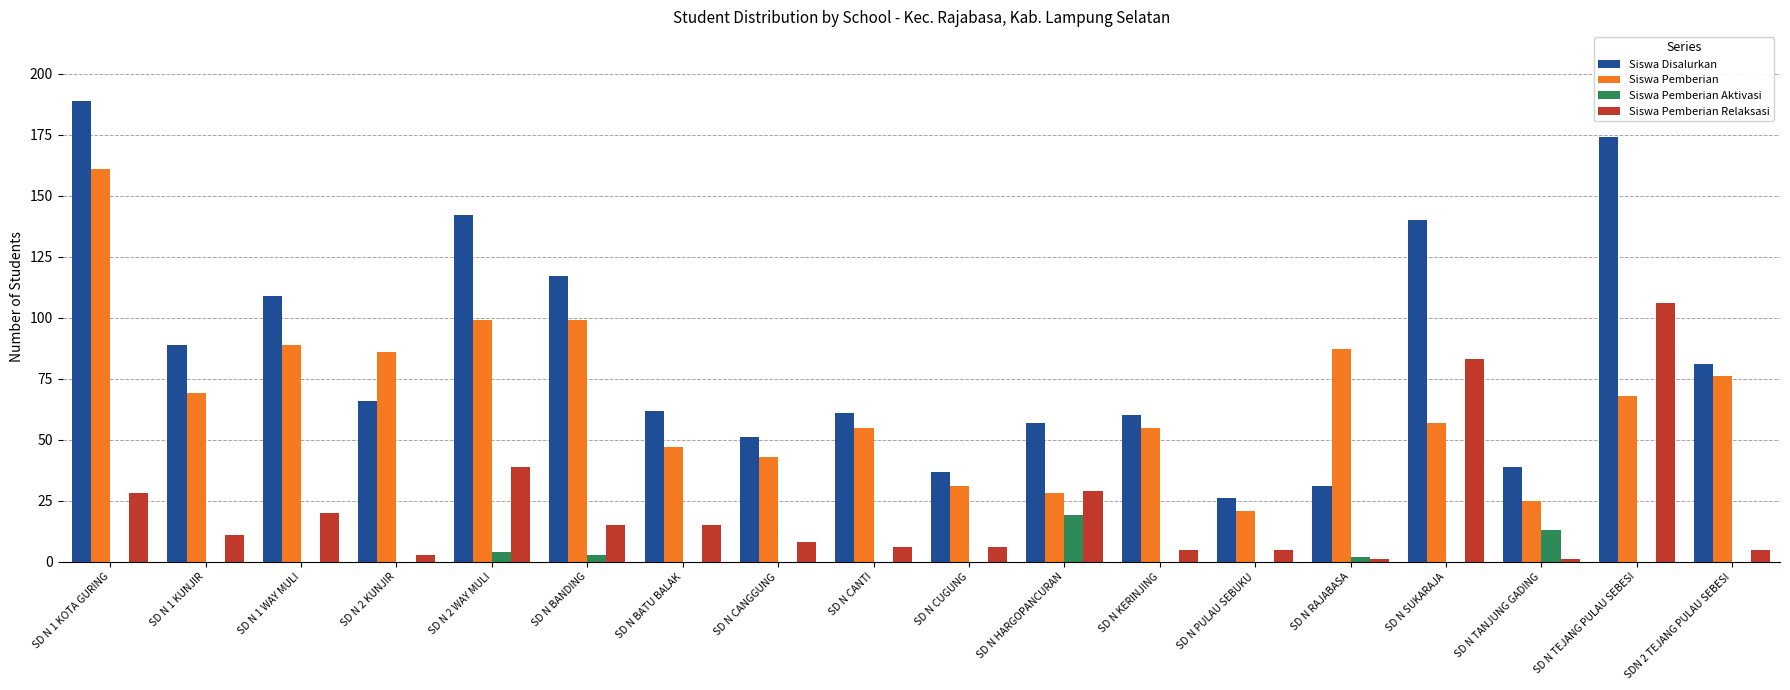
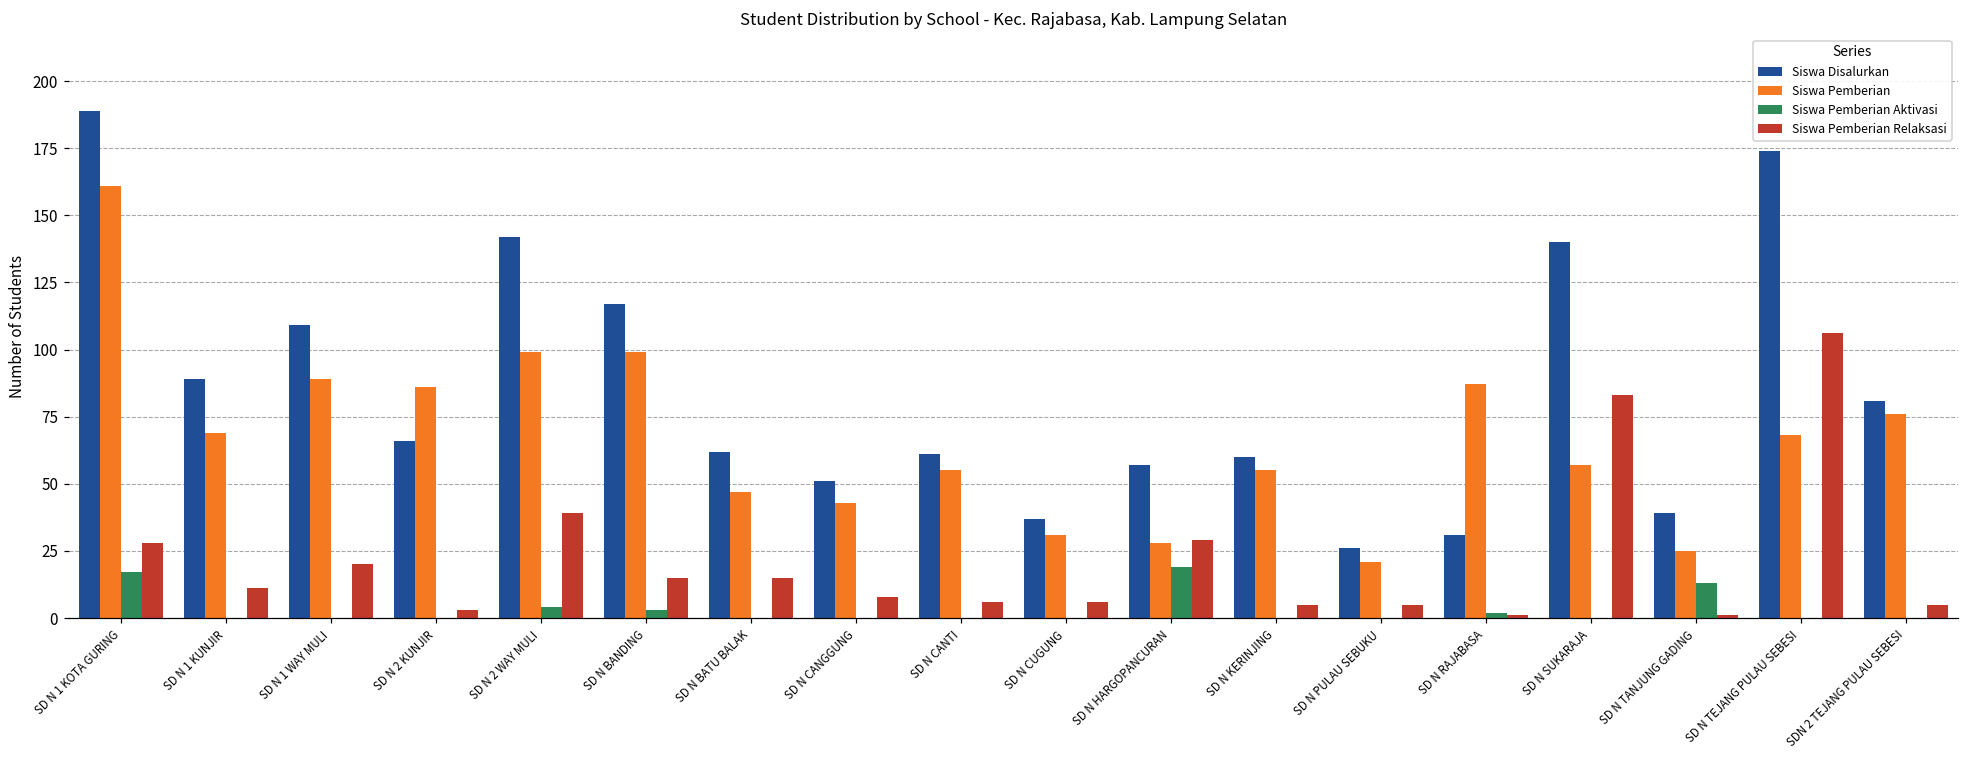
Siswa Pemberian Aktivasi, SD N 1 KOTA GURING: 0 -> 17
